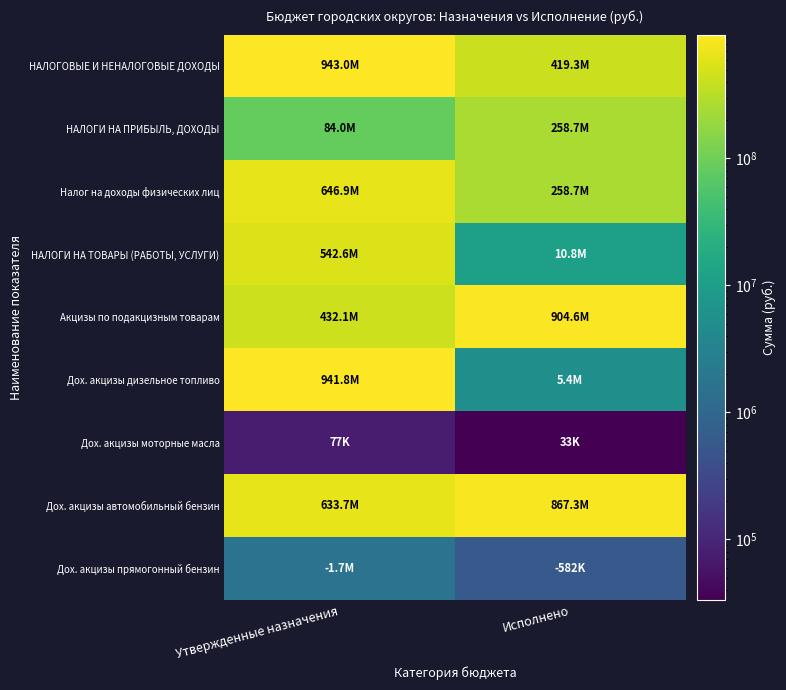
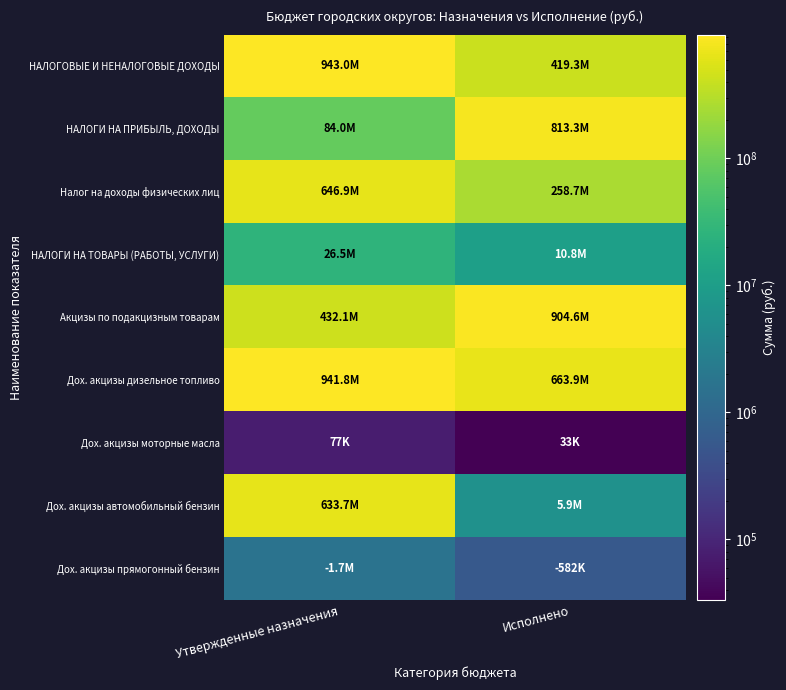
НАЛОГИ НА ПРИБЫЛЬ, ДОХОДЫ, Исполнено: 258.7M -> 813.3M
НАЛОГИ НА ТОВАРЫ (РАБОТЫ, УСЛУГИ), Утвержденные назначения: 542.6M -> 26.5M
Дох. акцизы дизельное топливо, Исполнено: 5.4M -> 663.9M
Дох. акцизы автомобильный бензин, Исполнено: 867.3M -> 5.9M
